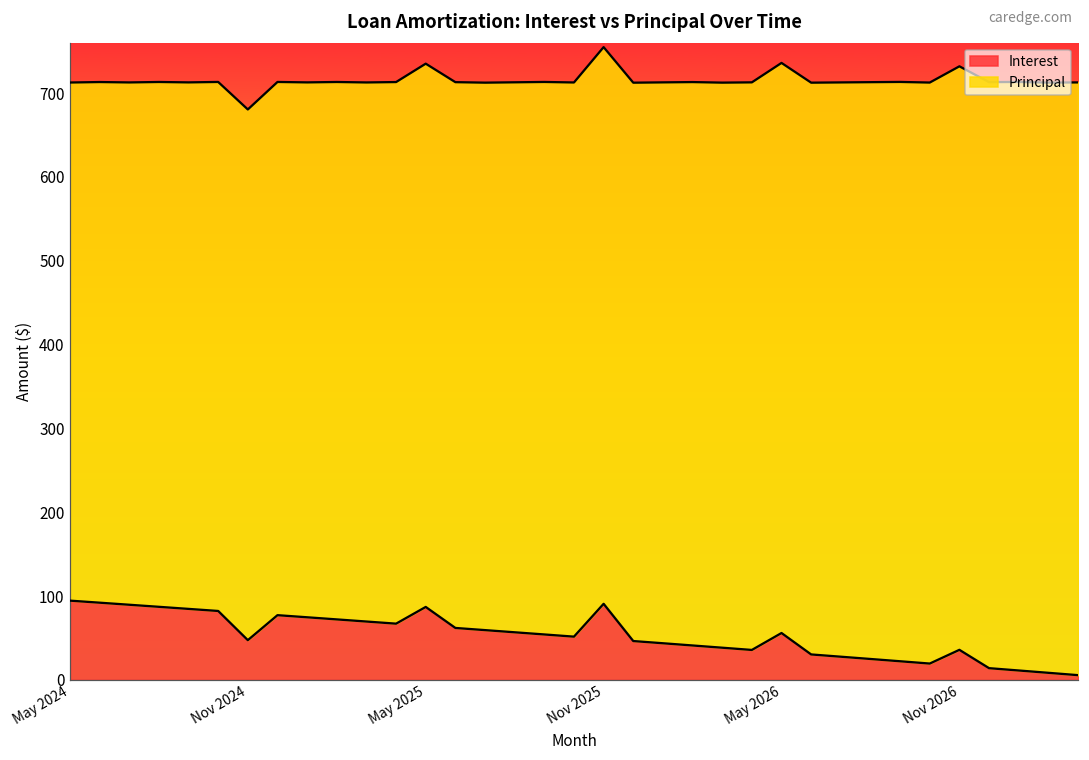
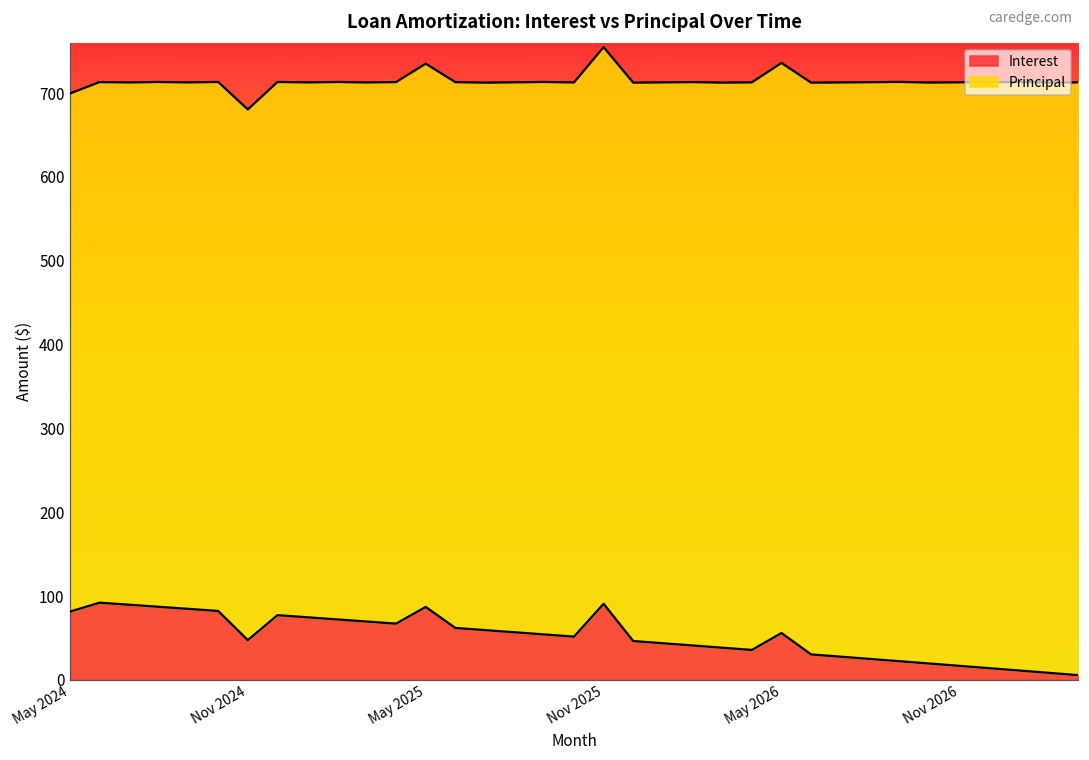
Interest, May 2024: 90 -> 80
Interest, Nov 2026: 40 -> 20
